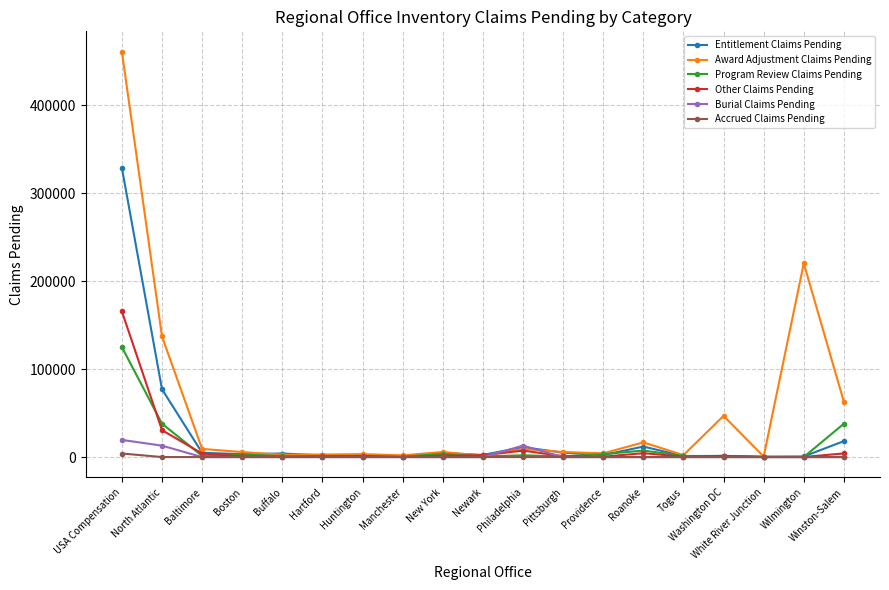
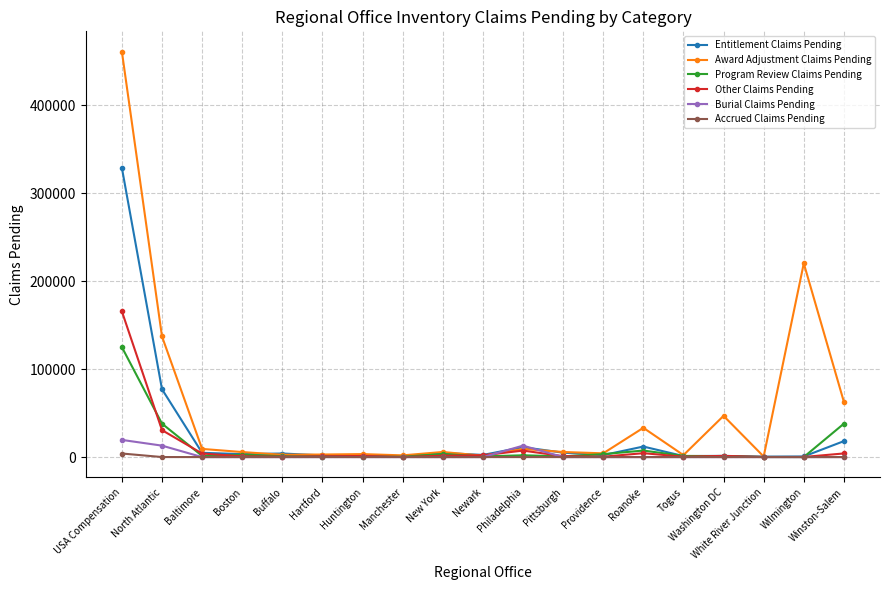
Award Adjustment Claims Pending, Roanoke: 20000 -> 30000
